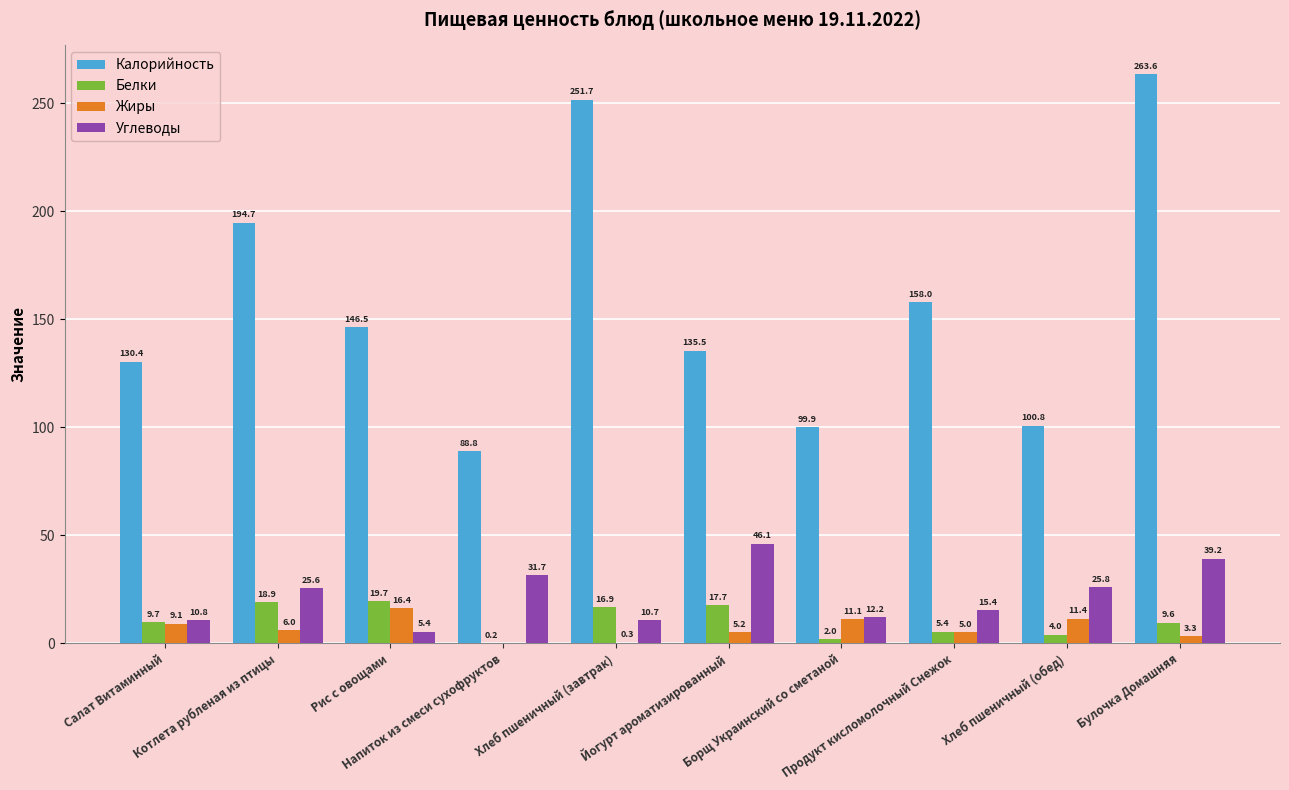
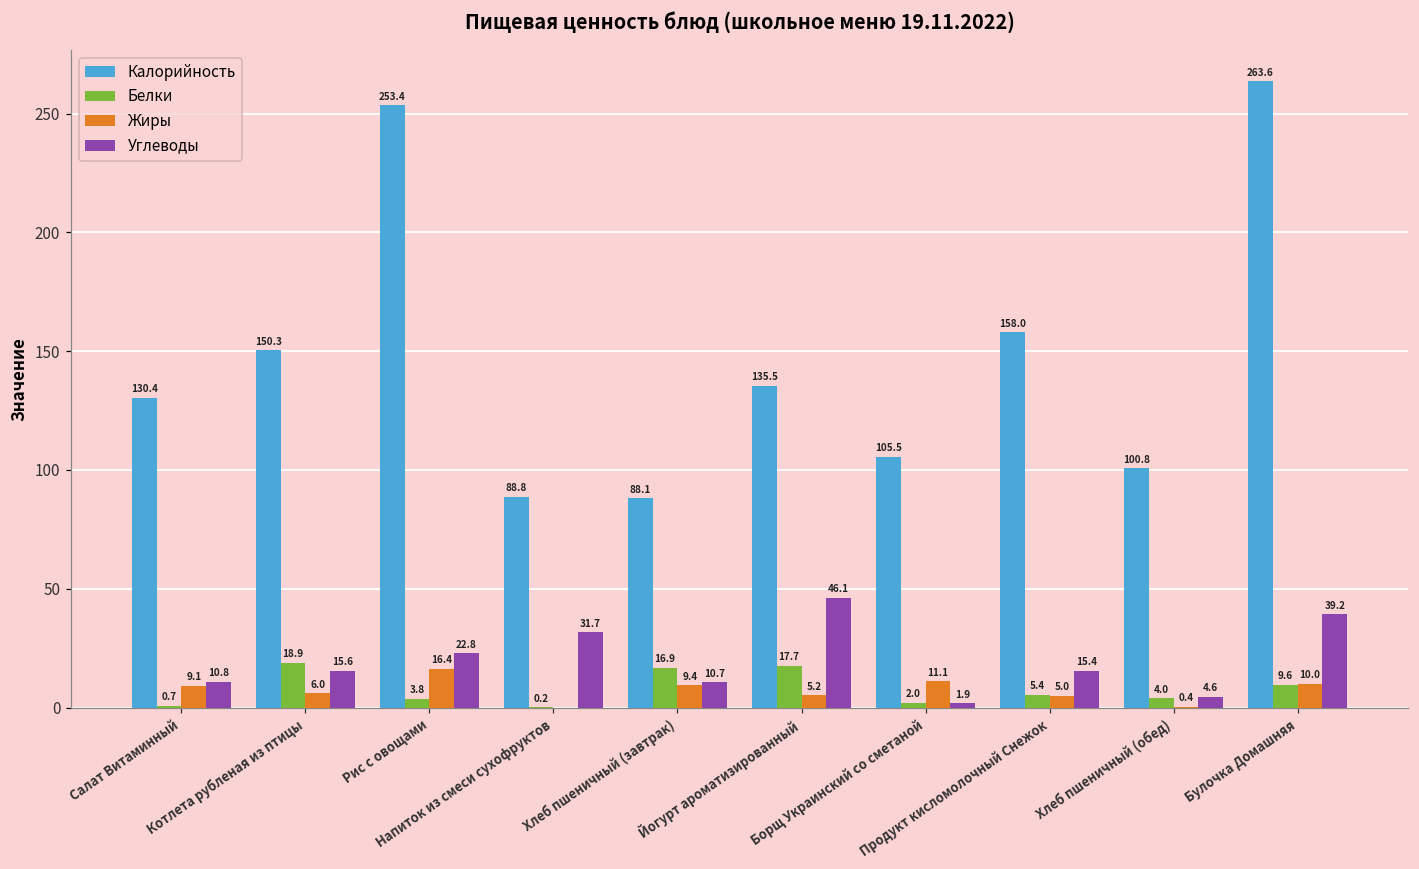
Белки, Салат Витаминный: 9.7 -> 0.7
Калорийность, Котлета рубленая из птицы: 194.7 -> 150.3
Углеводы, Котлета рубленая из птицы: 25.6 -> 15.6
Калорийность, Рис с овощами: 146.5 -> 253.4
Белки, Рис с овощами: 19.7 -> 3.8
Углеводы, Рис с овощами: 5.4 -> 22.8
Калорийность, Хлеб пшеничный (завтрак): 251.7 -> 88.1
Жиры, Хлеб пшеничный (завтрак): 0.3 -> 9.4
Калорийность, Борщ Украинский со сметаной: 99.9 -> 105.5
Углеводы, Борщ Украинский со сметаной: 12.2 -> 1.9
Жиры, Хлеб пшеничный (обед): 11.4 -> 0.4
Углеводы, Хлеб пшеничный (обед): 25.8 -> 4.6
Жиры, Булочка Домашняя: 3.3 -> 10.0
